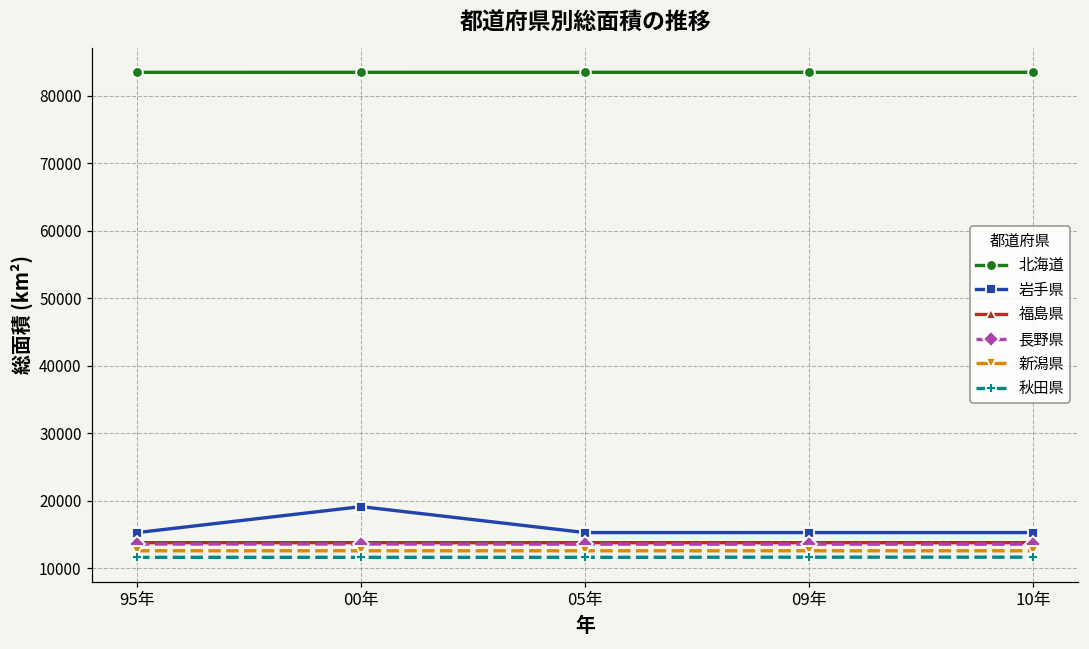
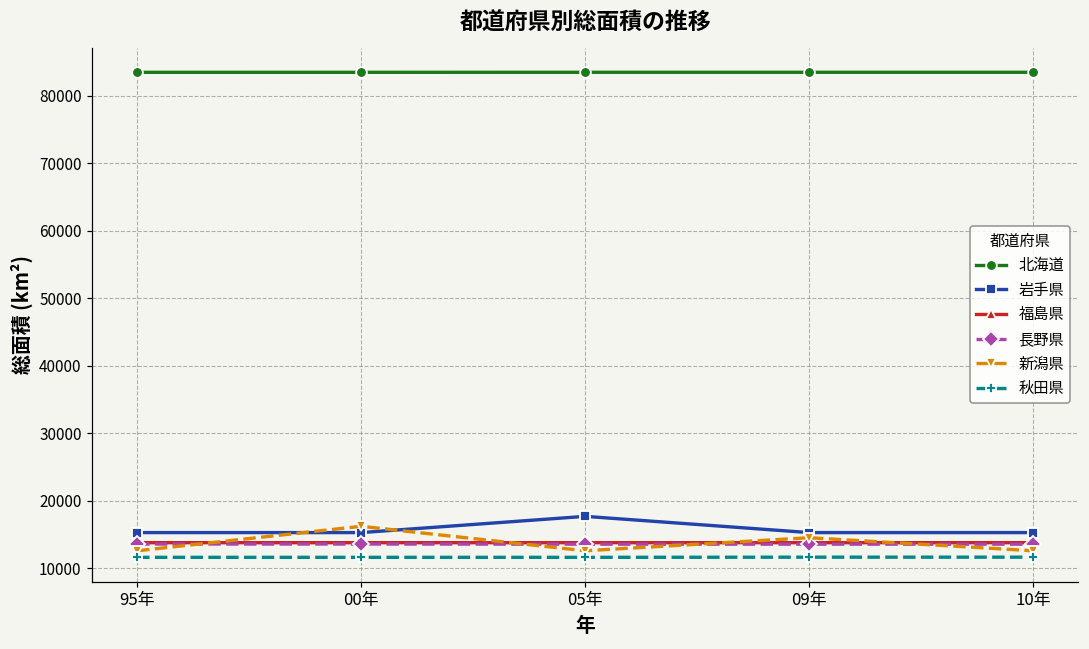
岩手県, 00年: 19000 -> 15000
新潟県, 00年: 13000 -> 16000
岩手県, 05年: 15000 -> 18000
新潟県, 09年: 13000 -> 15000
